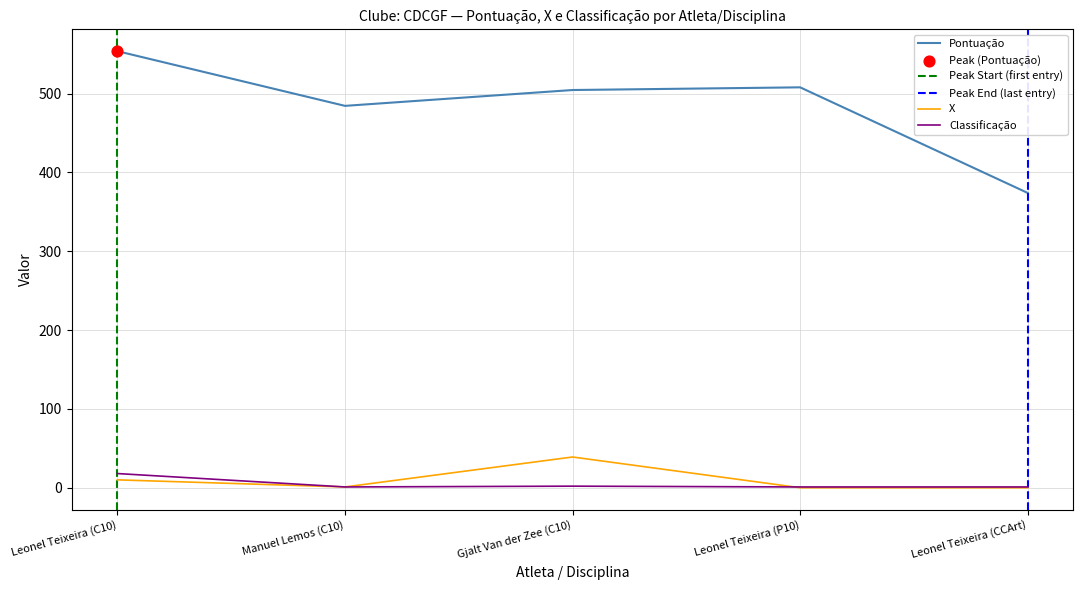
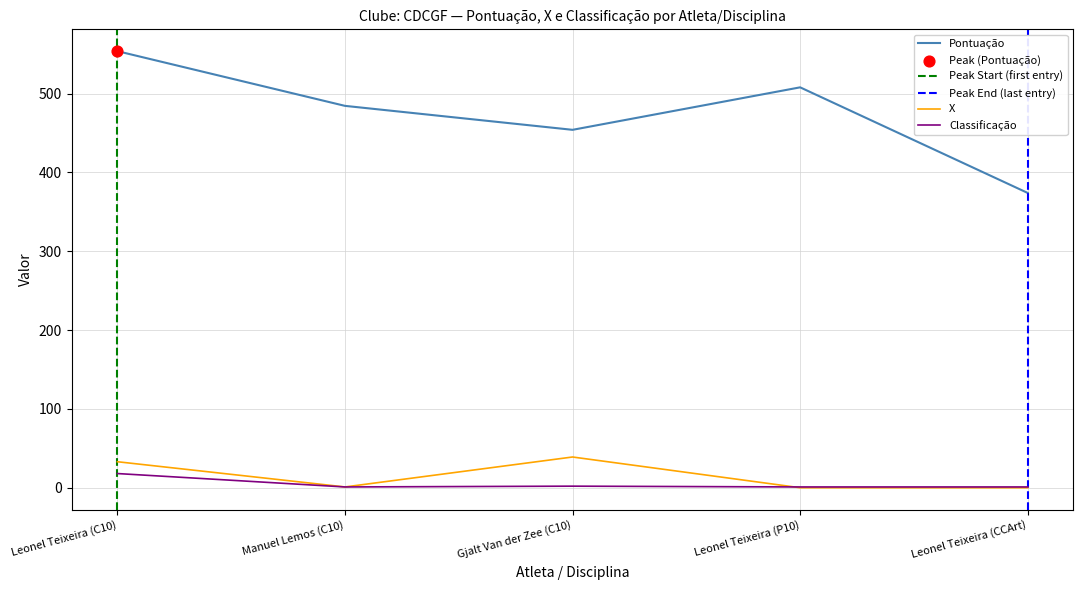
X, Leonel Teixeira (C10): 10 -> 30
Pontuação, Gjalt Van der Zee (C10): 500 -> 450
